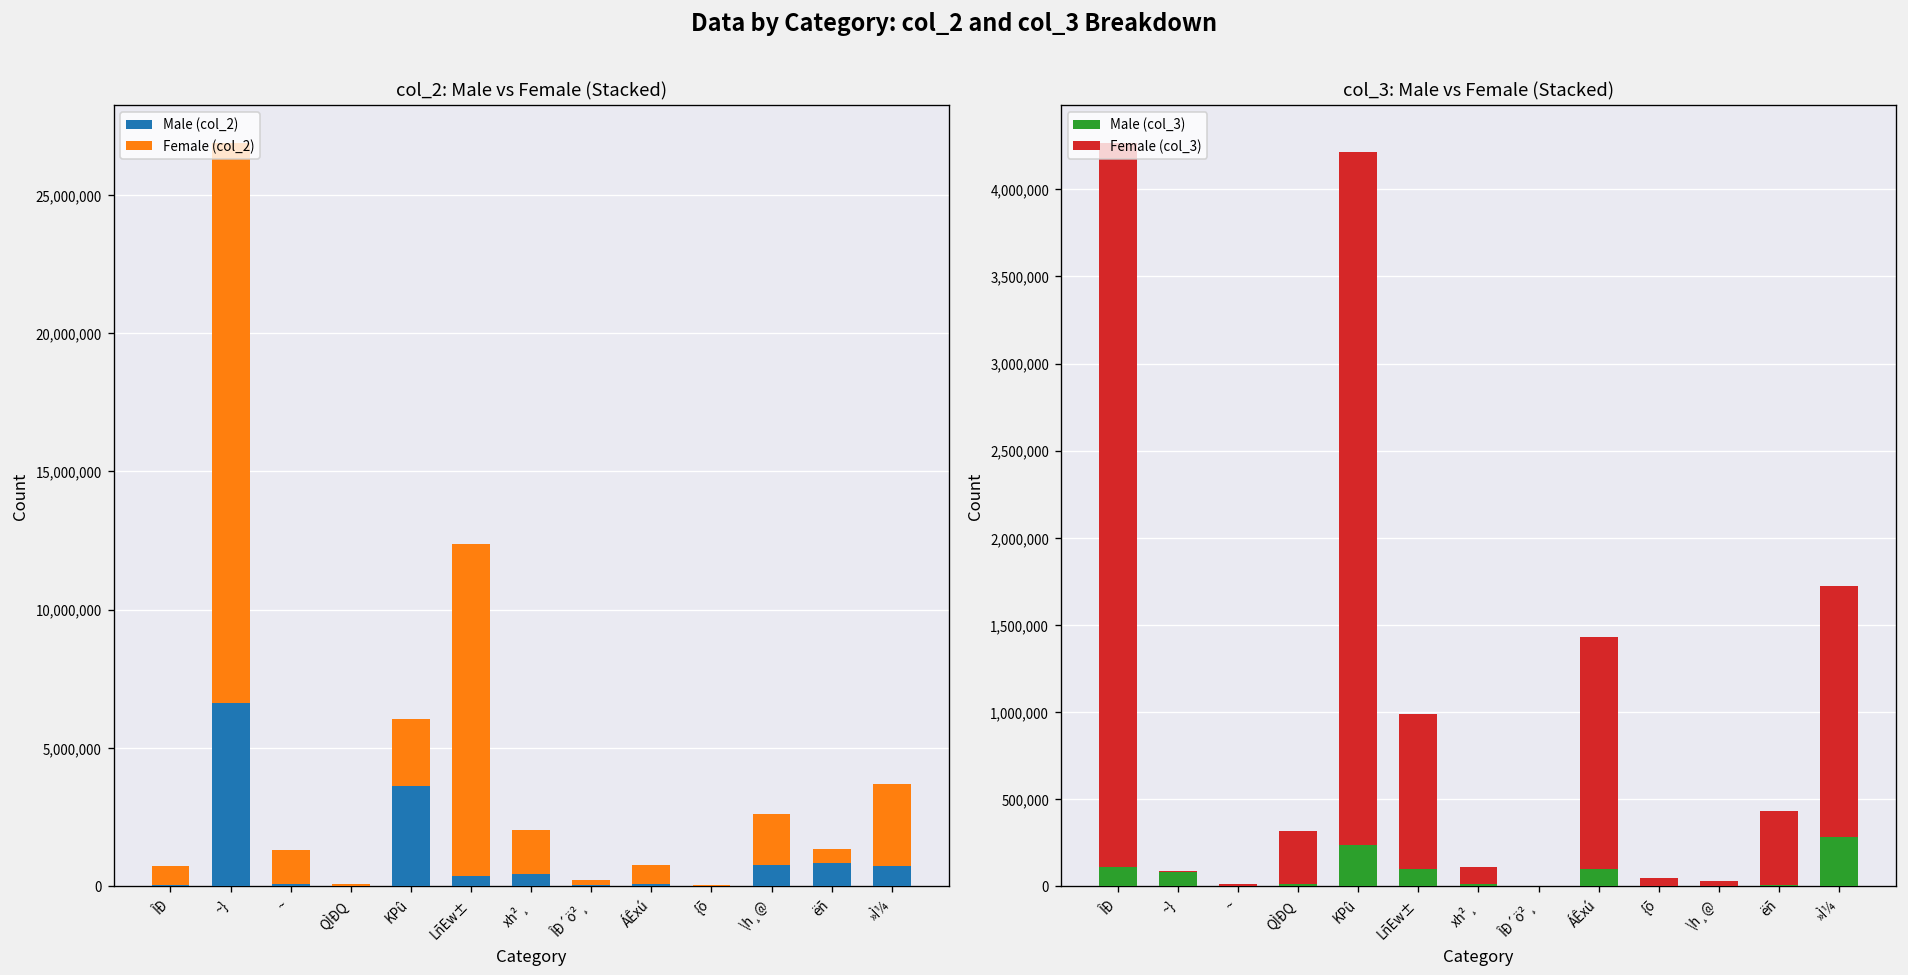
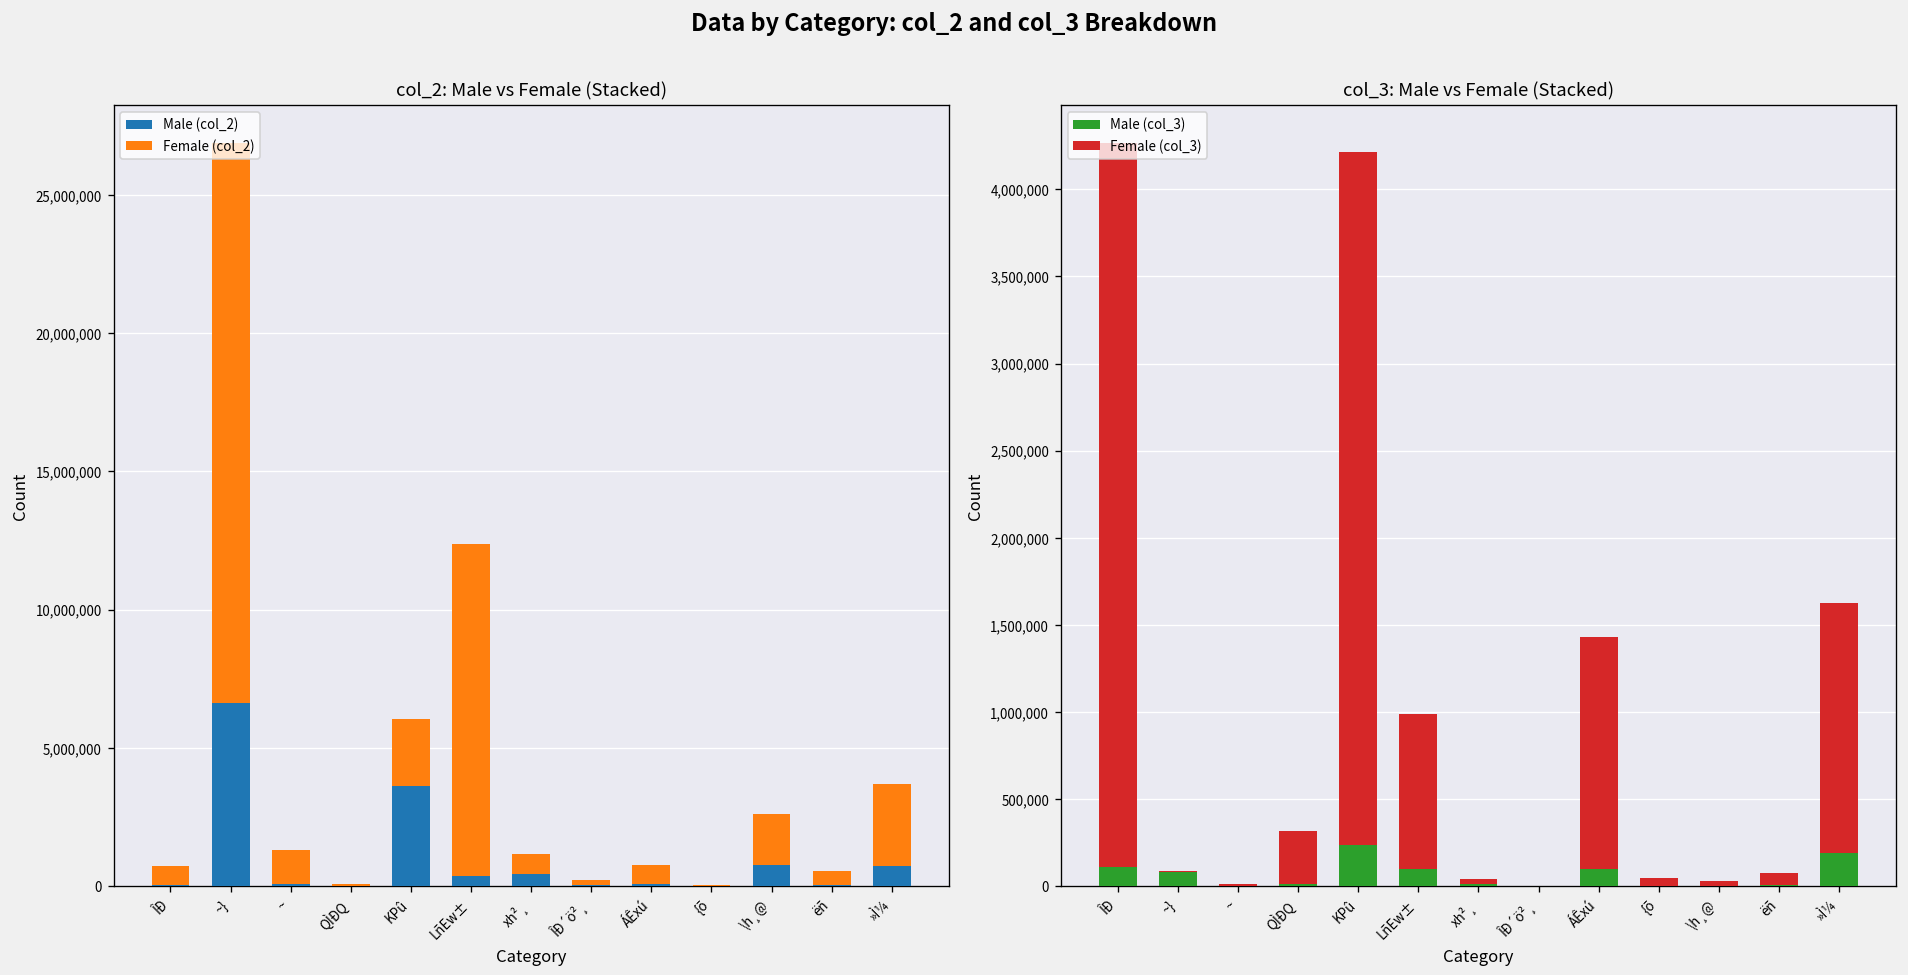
col_2: Male vs Female (Stacked), Female (col_2), xh²¸: 1,600,000 -> 700,000
col_2: Male vs Female (Stacked), Male (col_2), ëñ: 800,000 -> 0
col_3: Male vs Female (Stacked), Female (col_3), xh²¸: 100,000 -> 30,000
col_3: Male vs Female (Stacked), Female (col_3), ëñ: 420,000 -> 70,000
col_3: Male vs Female (Stacked), Male (col_3), »Ì¼: 280,000 -> 190,000
